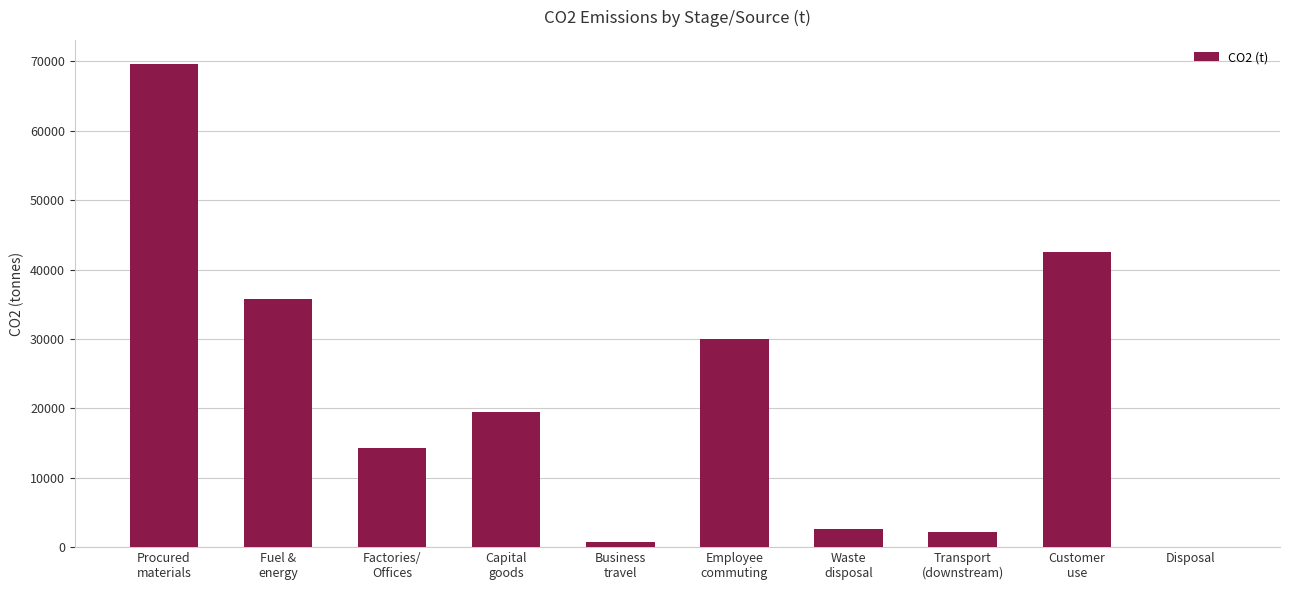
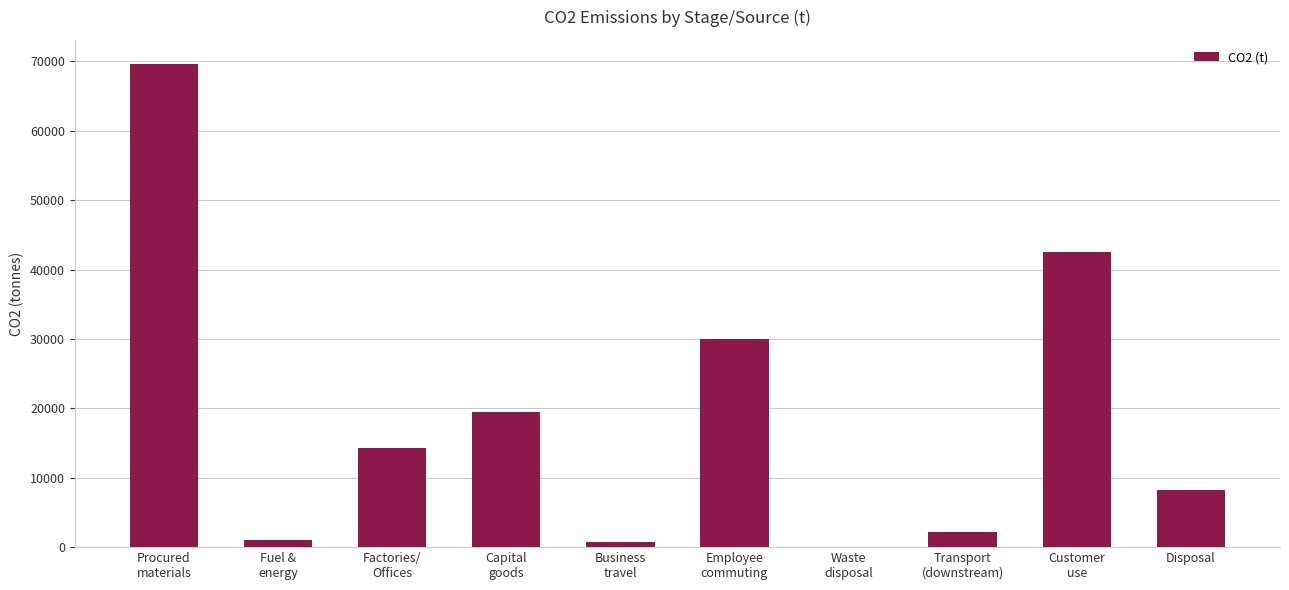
Fuel & energy: 36000 -> 1000
Waste disposal: 3000 -> 0
Disposal: 0 -> 8000
